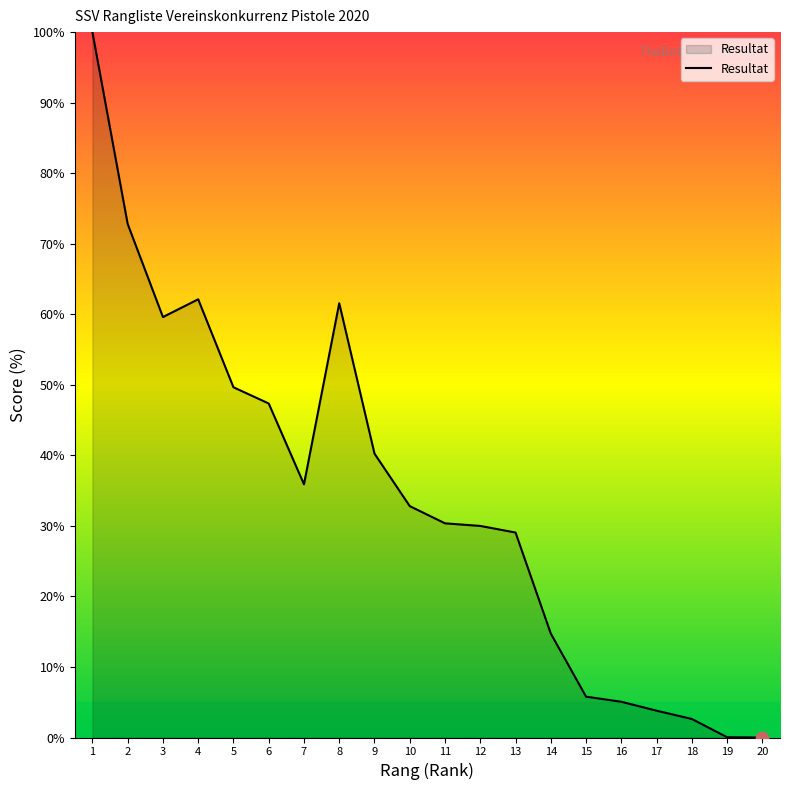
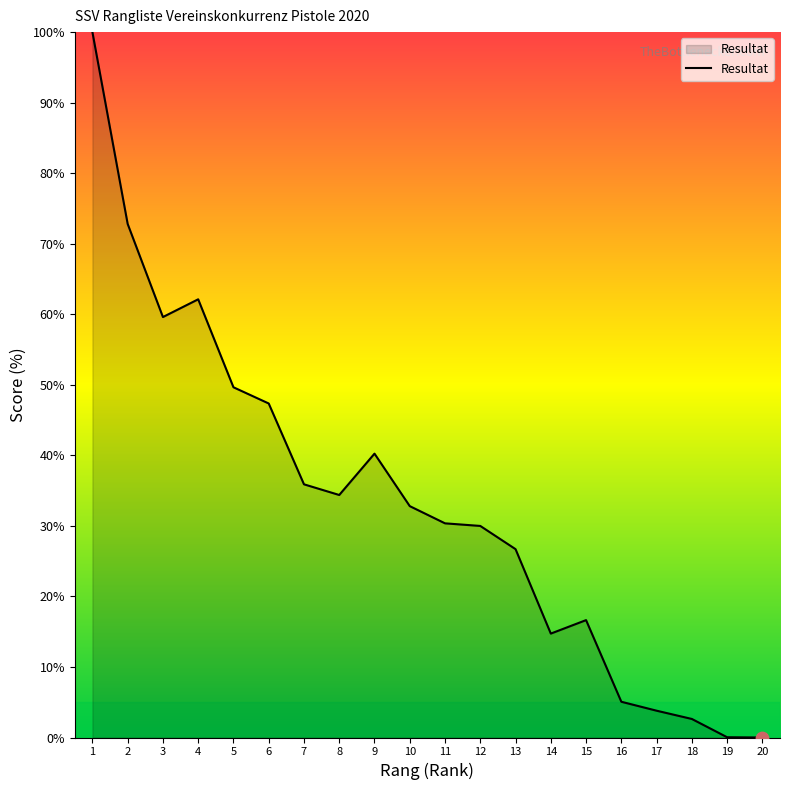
Resultat, 8: 62% -> 34%
Resultat, 13: 29% -> 27%
Resultat, 15: 6% -> 17%
